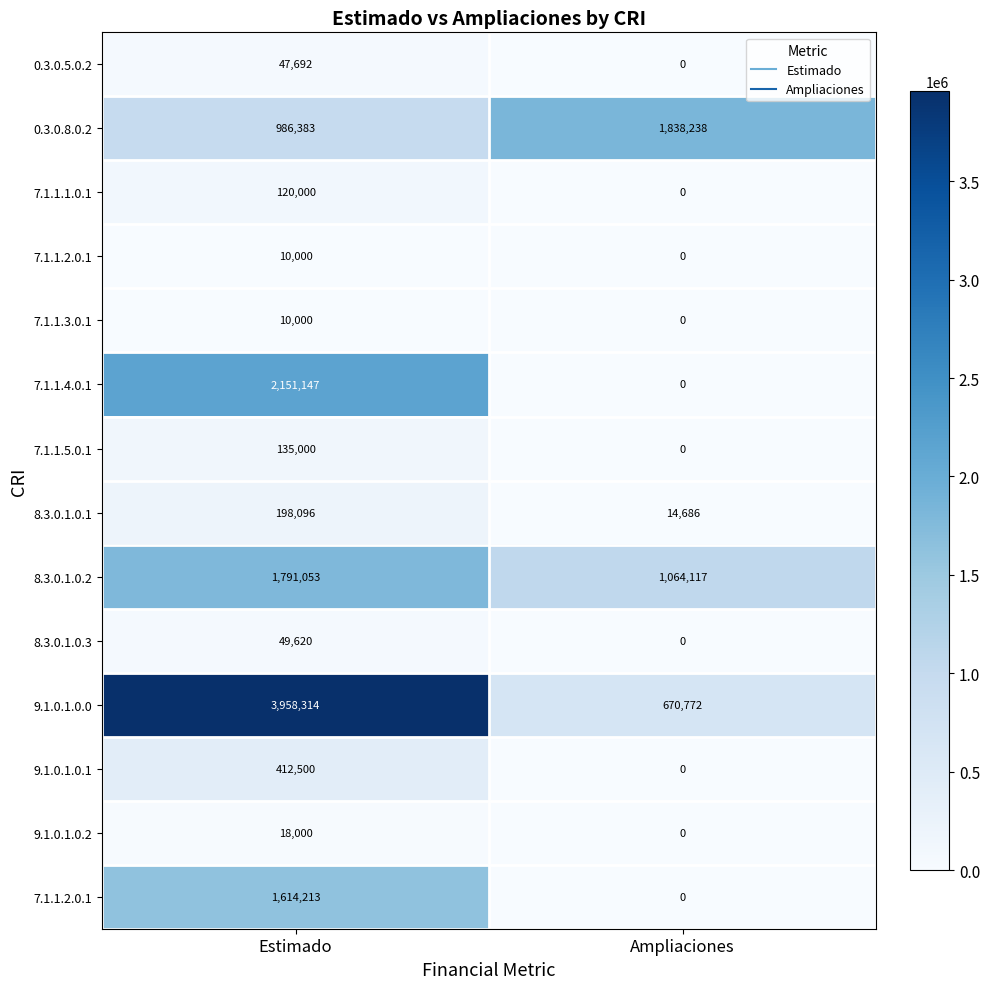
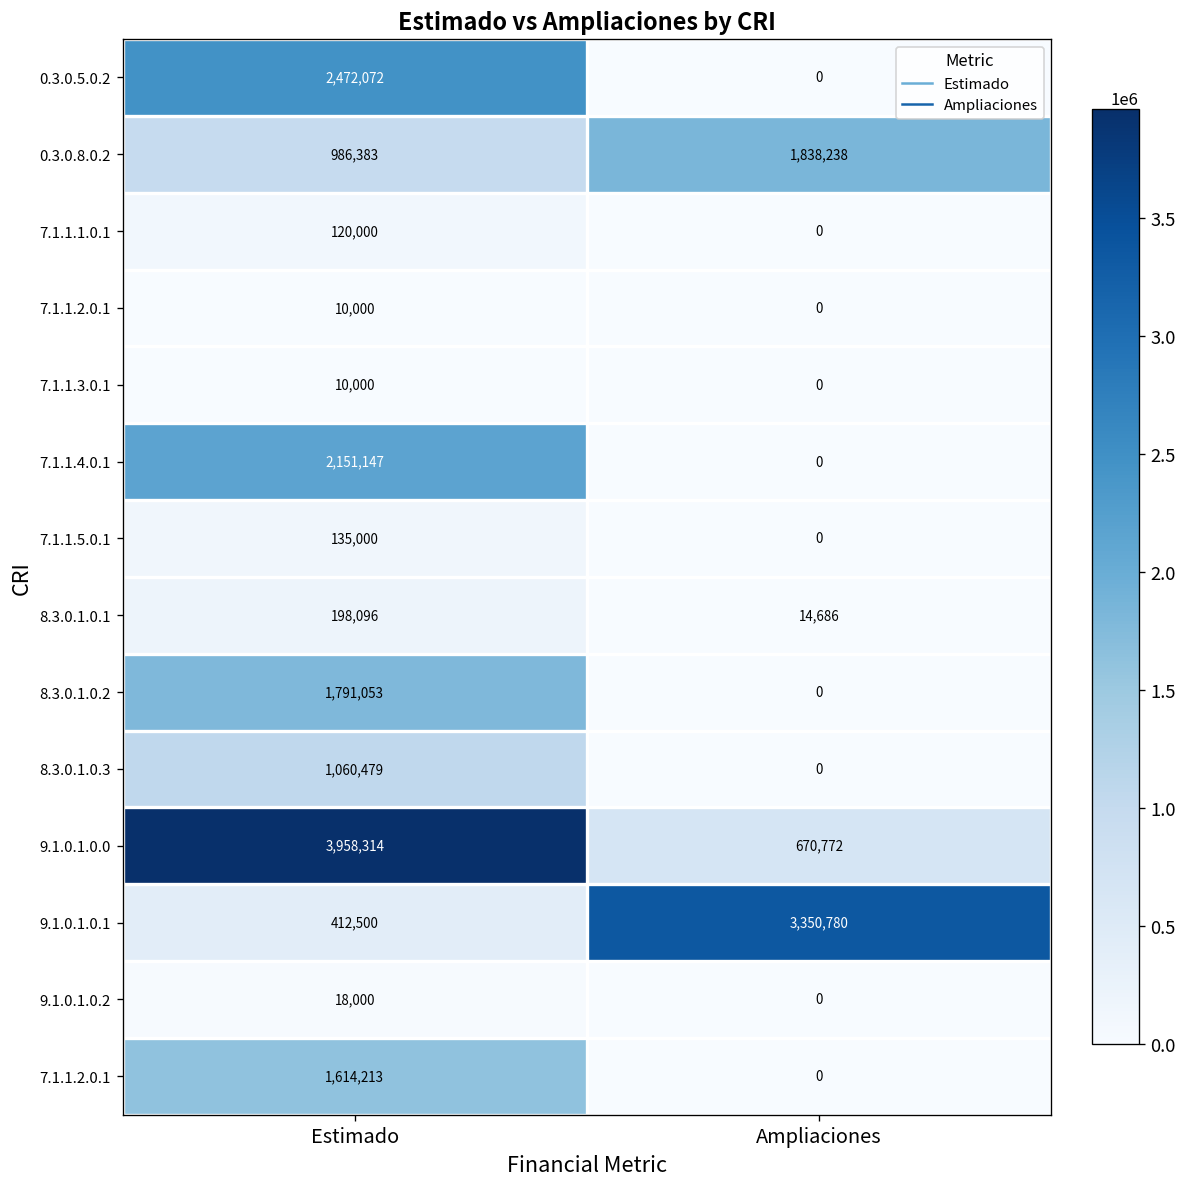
0.3.0.5.0.2, Estimado: 47,692 -> 2,472,072
8.3.0.1.0.2, Ampliaciones: 1,064,117 -> 0
8.3.0.1.0.3, Estimado: 49,620 -> 1,060,479
9.1.0.1.0.1, Ampliaciones: 0 -> 3,350,780
